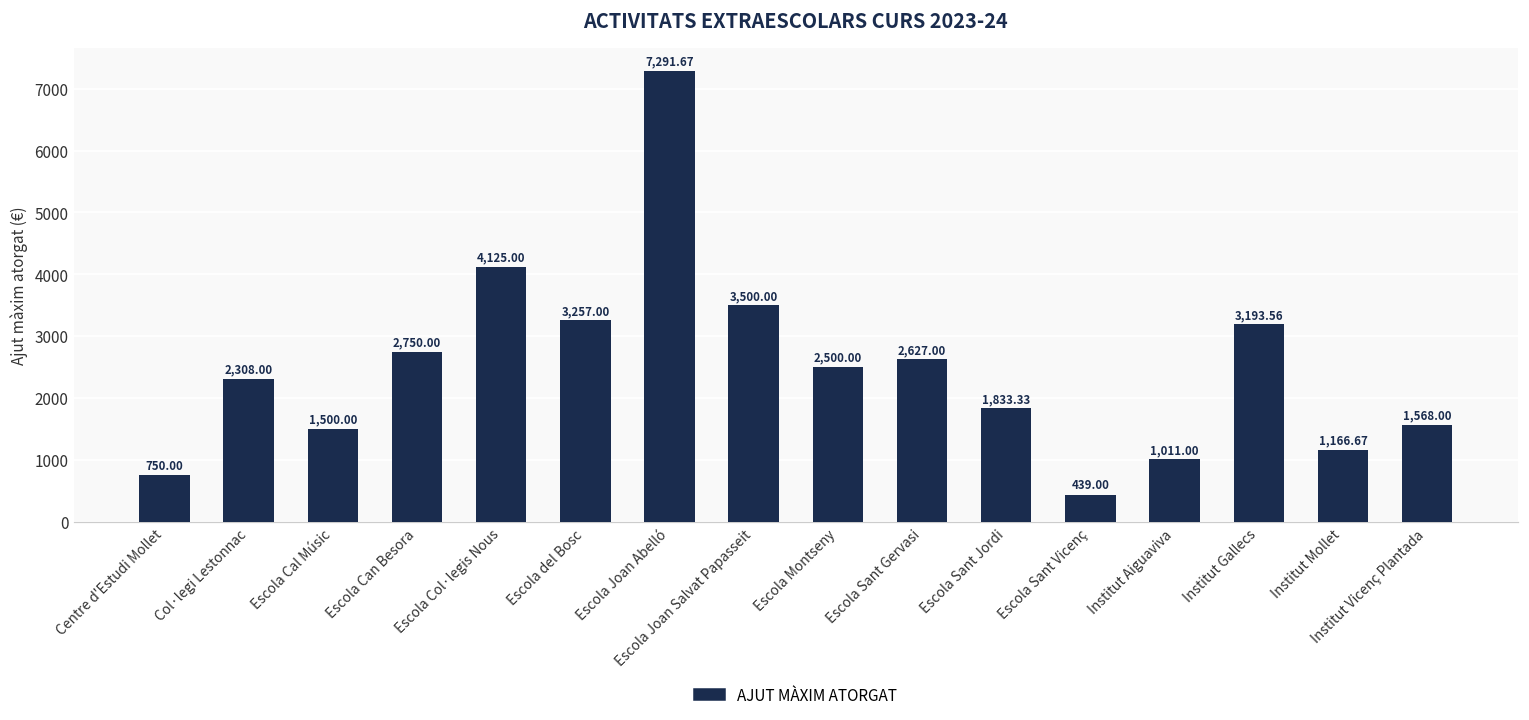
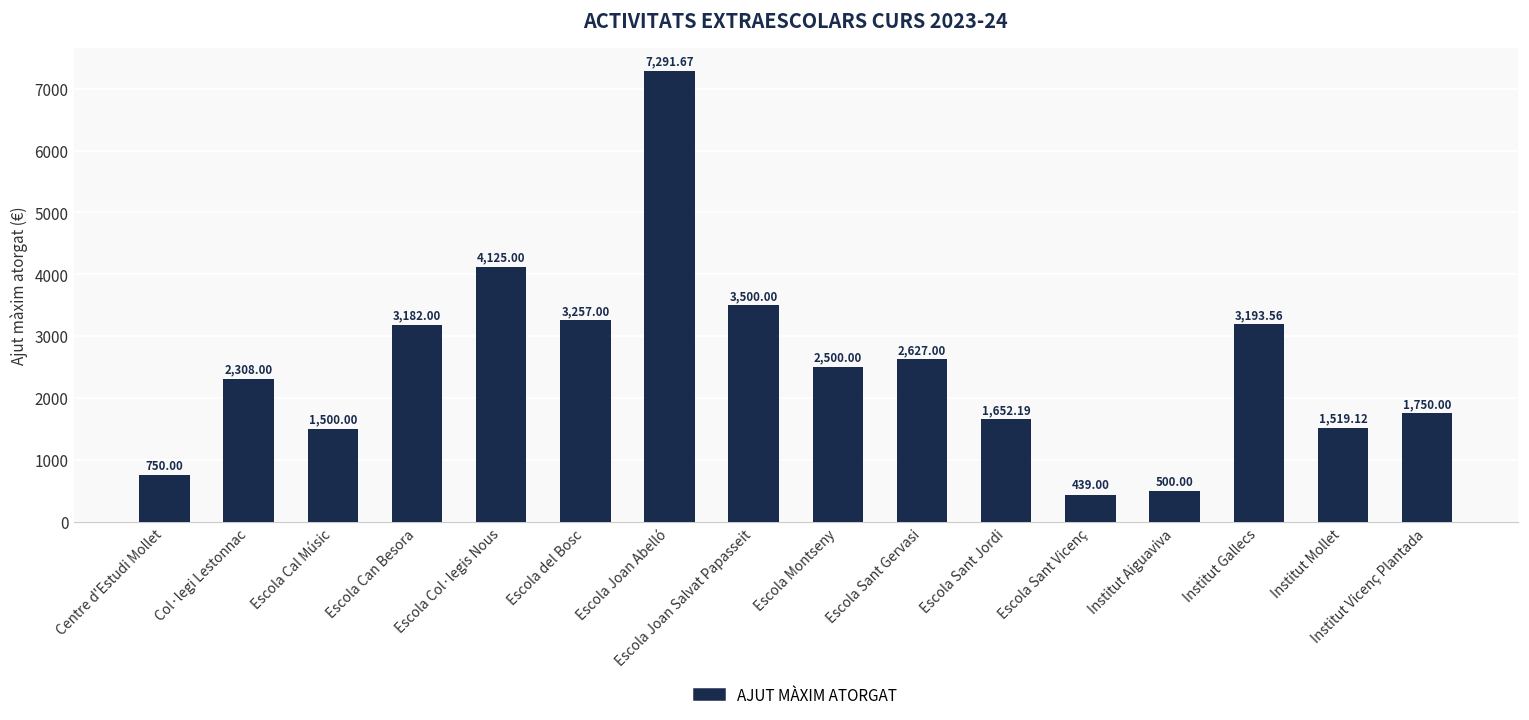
Escola Can Besora: 2,750.00 -> 3,182.00
Escola Sant Jordi: 1,833.33 -> 1,652.19
Institut Aiguaviva: 1,011.00 -> 500.00
Institut Mollet: 1,166.67 -> 1,519.12
Institut Vicenç Plantada: 1,568.00 -> 1,750.00
